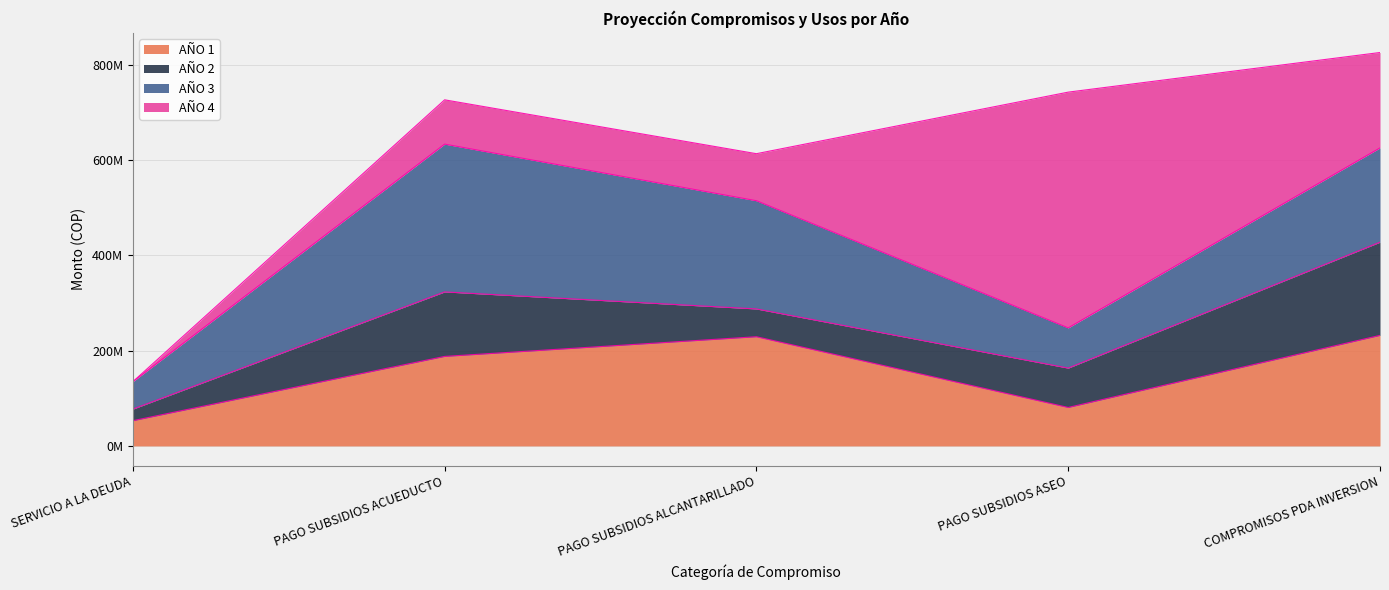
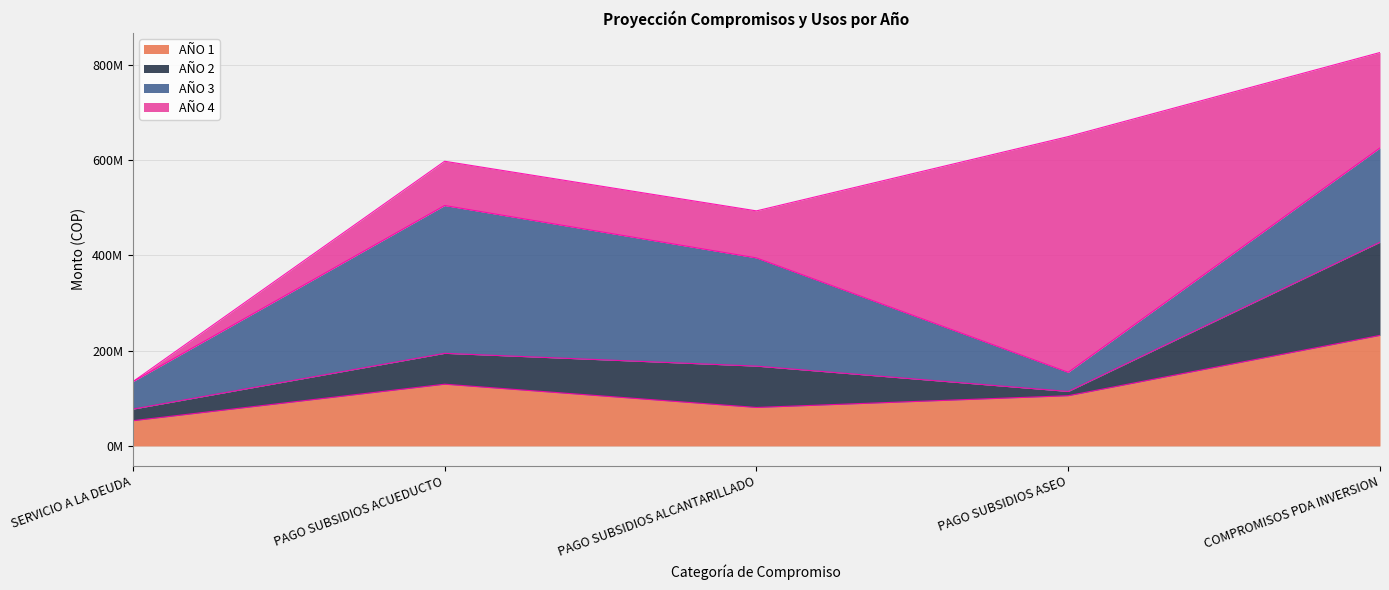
AÑO 1, PAGO SUBSIDIOS ACUEDUCTO: 190000000 -> 130000000
AÑO 2, PAGO SUBSIDIOS ACUEDUCTO: 140000000 -> 60000000
AÑO 1, PAGO SUBSIDIOS ALCANTARILLADO: 230000000 -> 80000000
AÑO 2, PAGO SUBSIDIOS ALCANTARILLADO: 60000000 -> 90000000
AÑO 1, PAGO SUBSIDIOS ASEO: 80000000 -> 110000000
AÑO 2, PAGO SUBSIDIOS ASEO: 80000000 -> 10000000
AÑO 3, PAGO SUBSIDIOS ASEO: 80000000 -> 40000000
